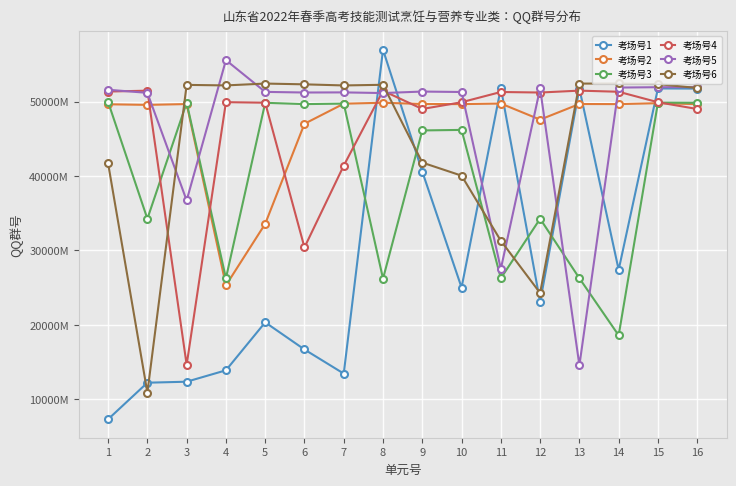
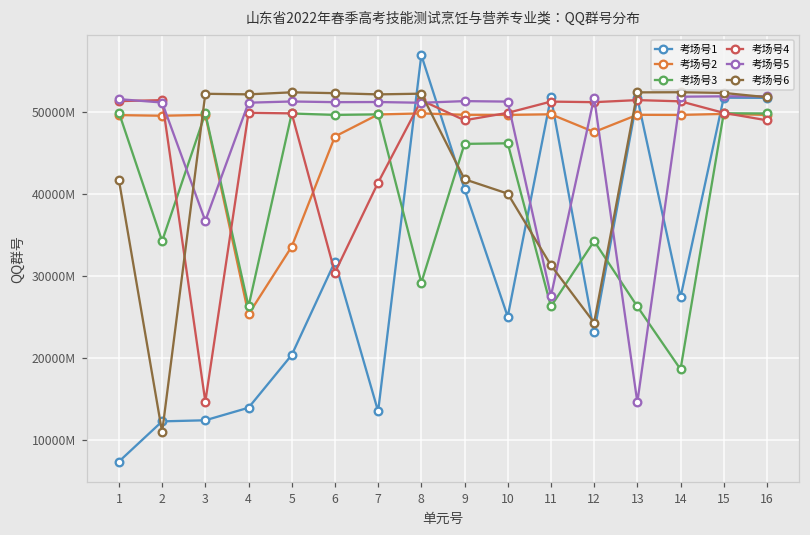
考场号5, 4: 56000000000 -> 51000000000
考场号1, 6: 17000000000 -> 32000000000
考场号3, 8: 26000000000 -> 29000000000
